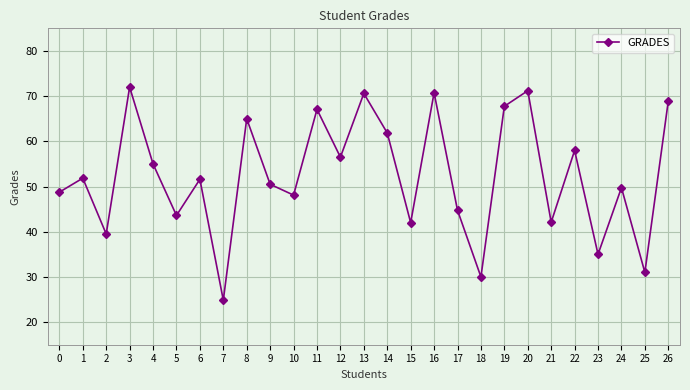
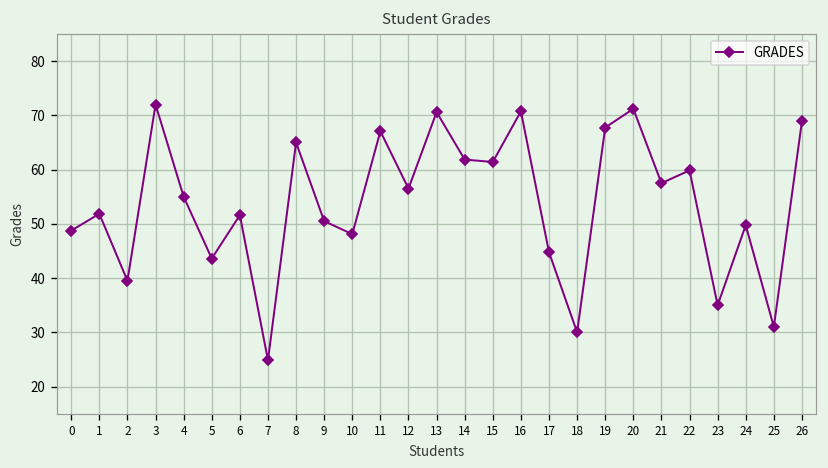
15: 42 -> 61
21: 42 -> 58
22: 58 -> 60
